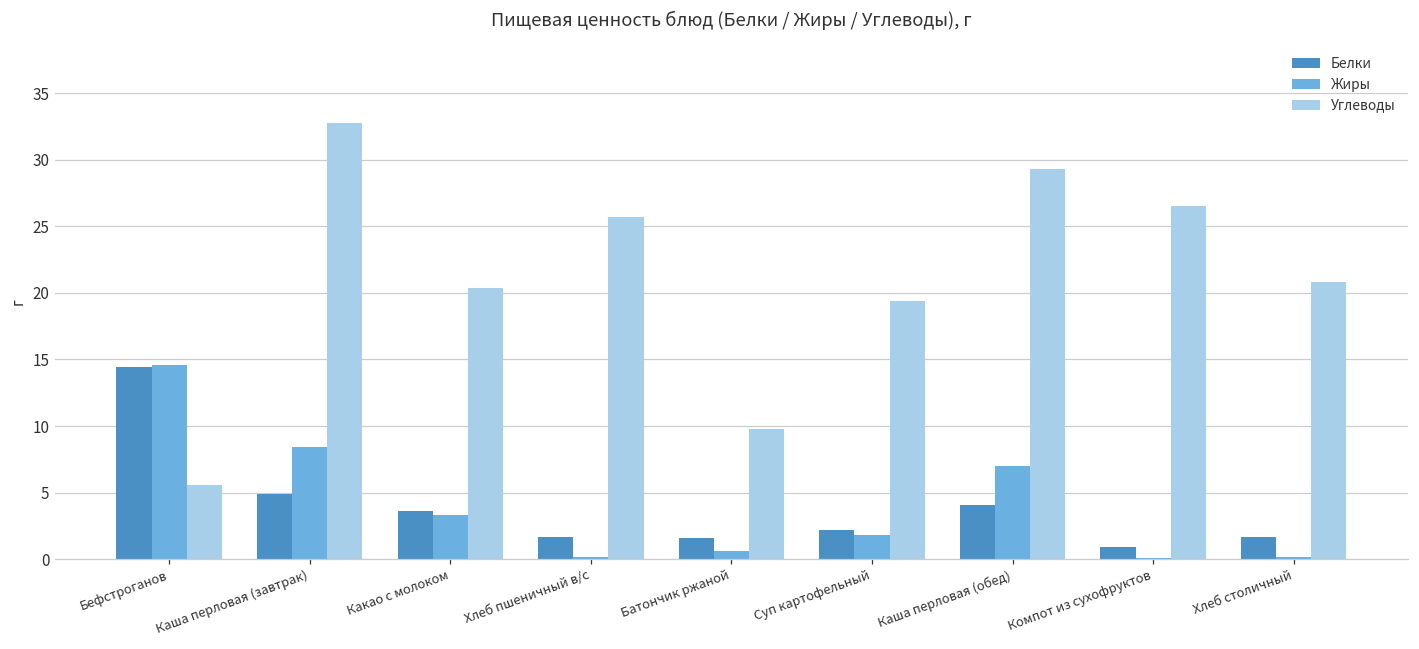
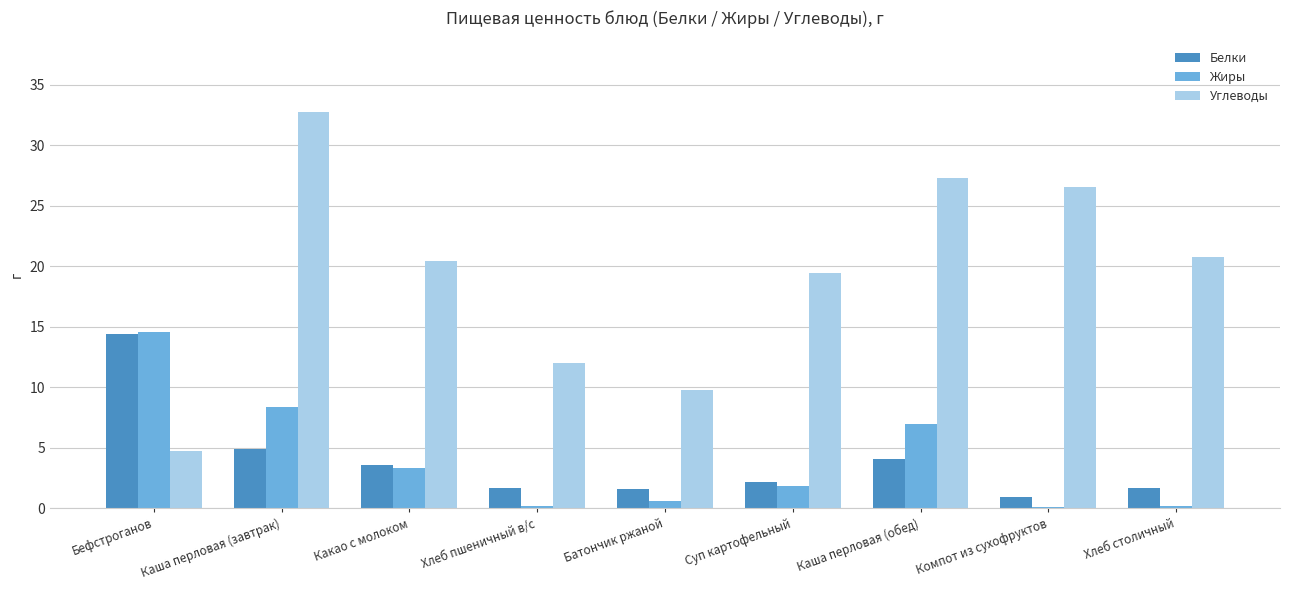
Углеводы, Бефстроганов: 5.5 -> 4.7
Углеводы, Хлеб пшеничный в/с: 25.7 -> 12.0
Углеводы, Каша перловая (обед): 29.3 -> 27.3
